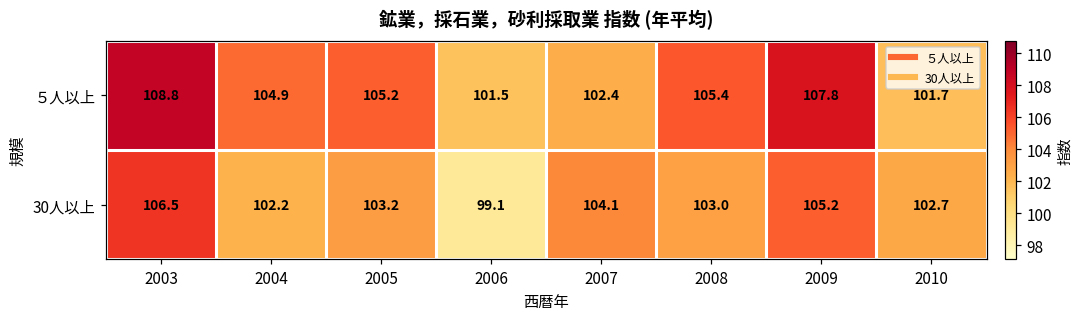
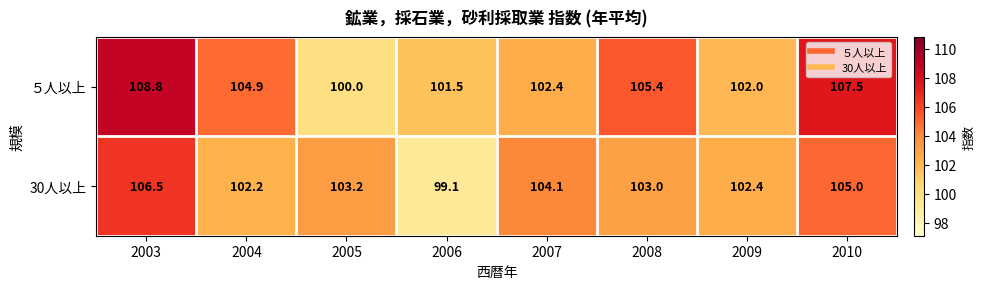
５人以上, 2005: 105.2 -> 100.0
５人以上, 2009: 107.8 -> 102.0
５人以上, 2010: 101.7 -> 107.5
30人以上, 2009: 105.2 -> 102.4
30人以上, 2010: 102.7 -> 105.0
